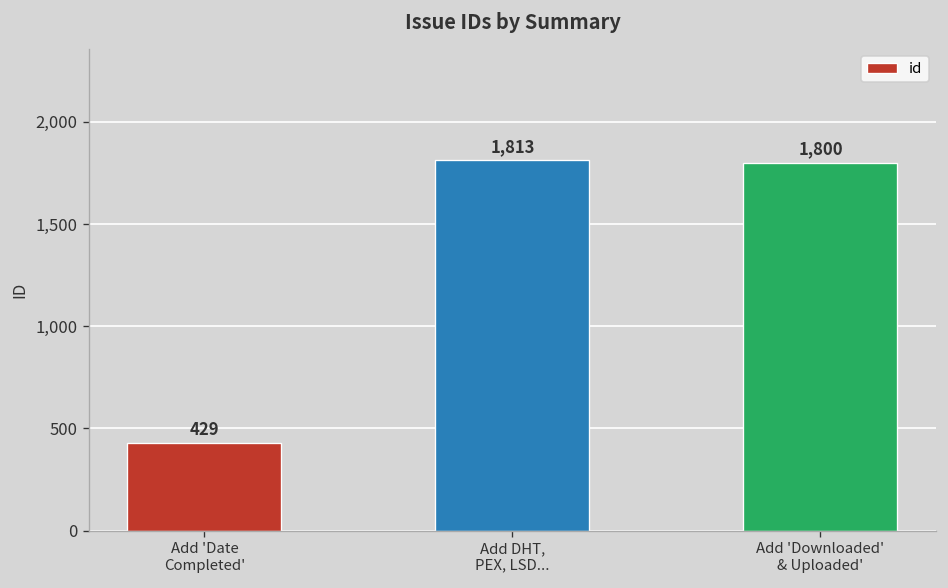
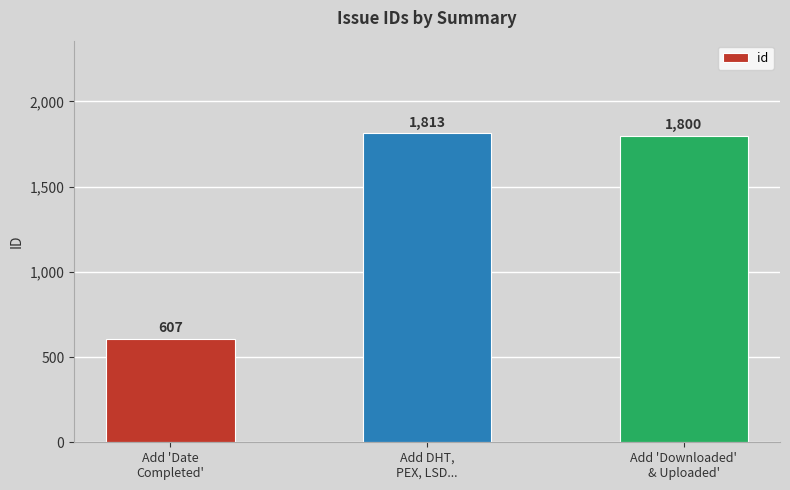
Add 'Date Completed': 429 -> 607
